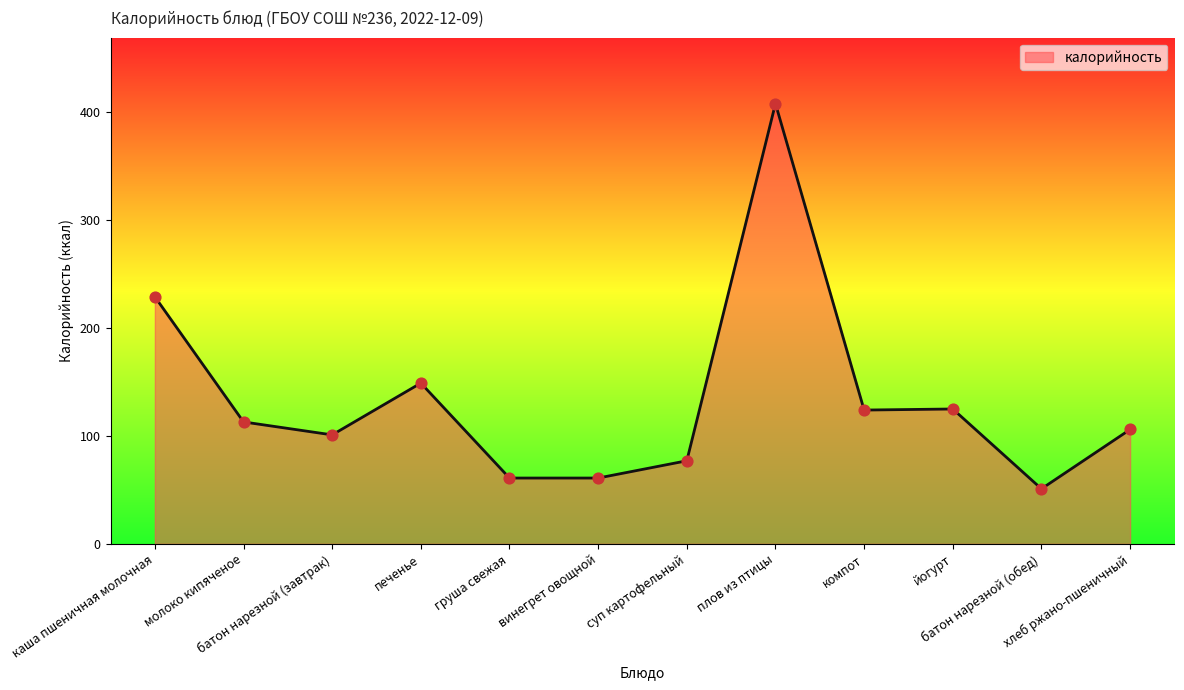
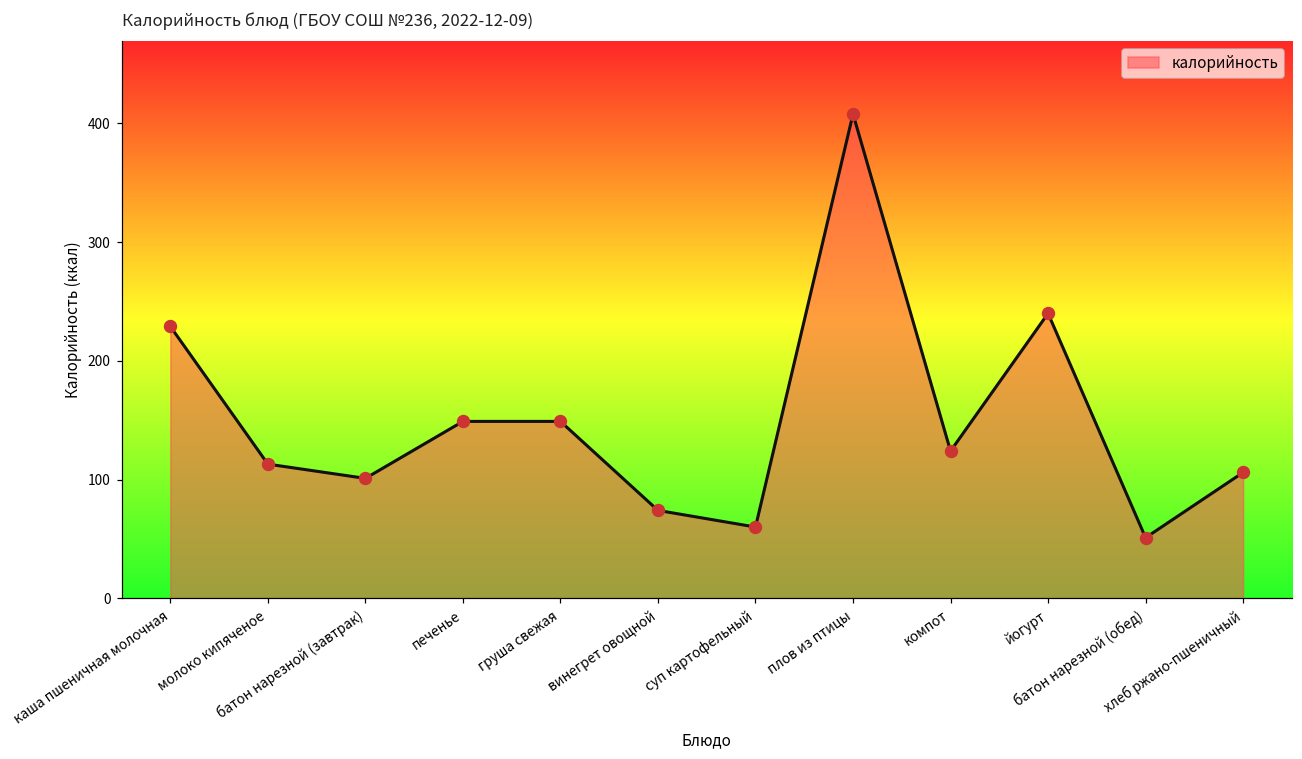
груша свежая: 61 -> 149
винегрет овощной: 61 -> 74
суп картофельный: 77 -> 60
йогурт: 125 -> 240
